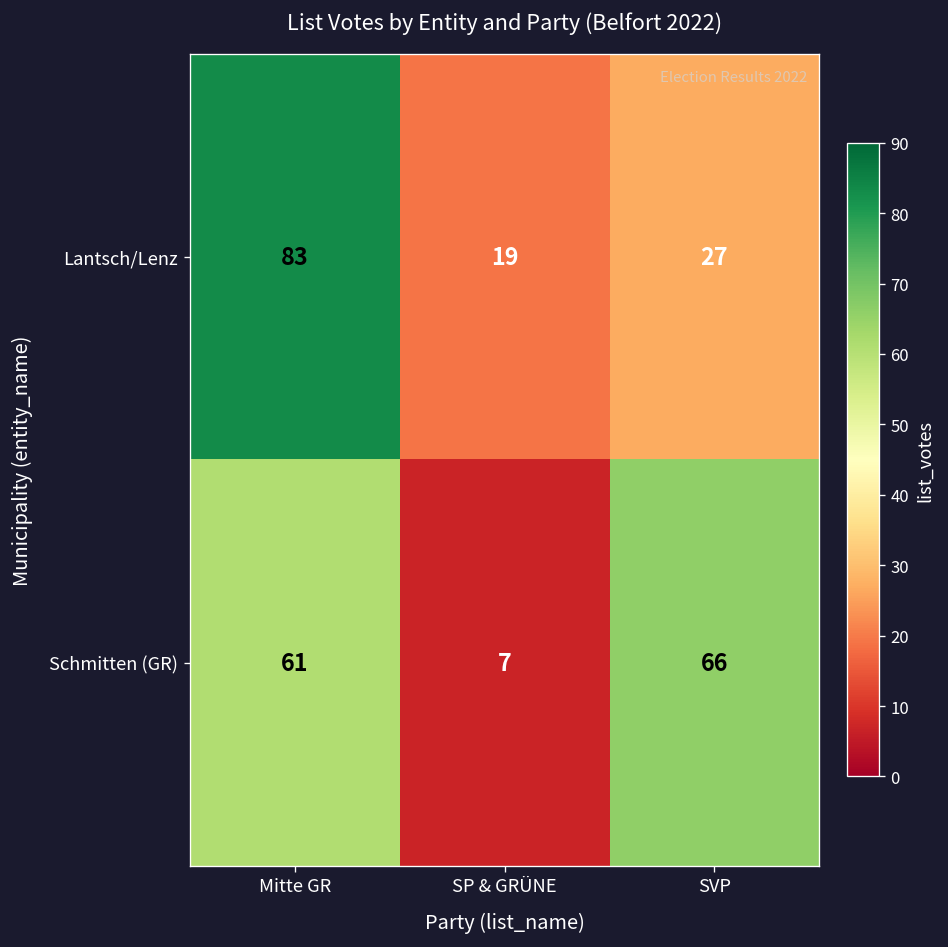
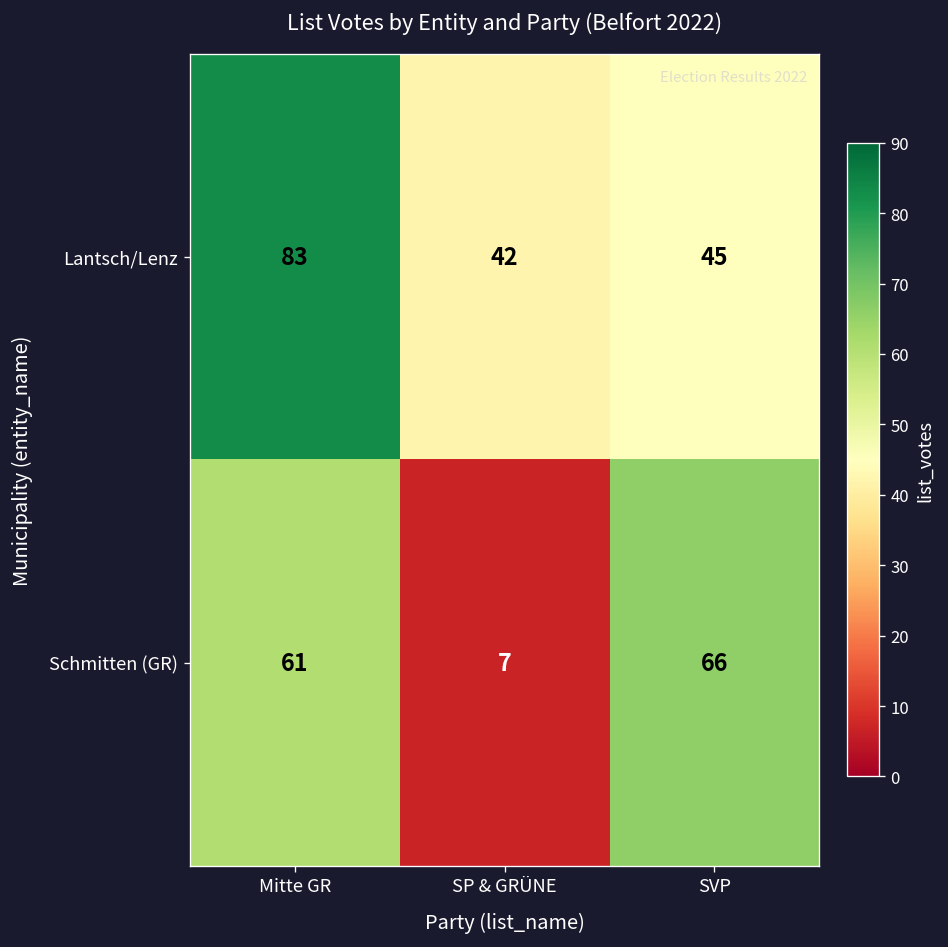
Lantsch/Lenz, SP & GRÜNE: 19 -> 42
Lantsch/Lenz, SVP: 27 -> 45
